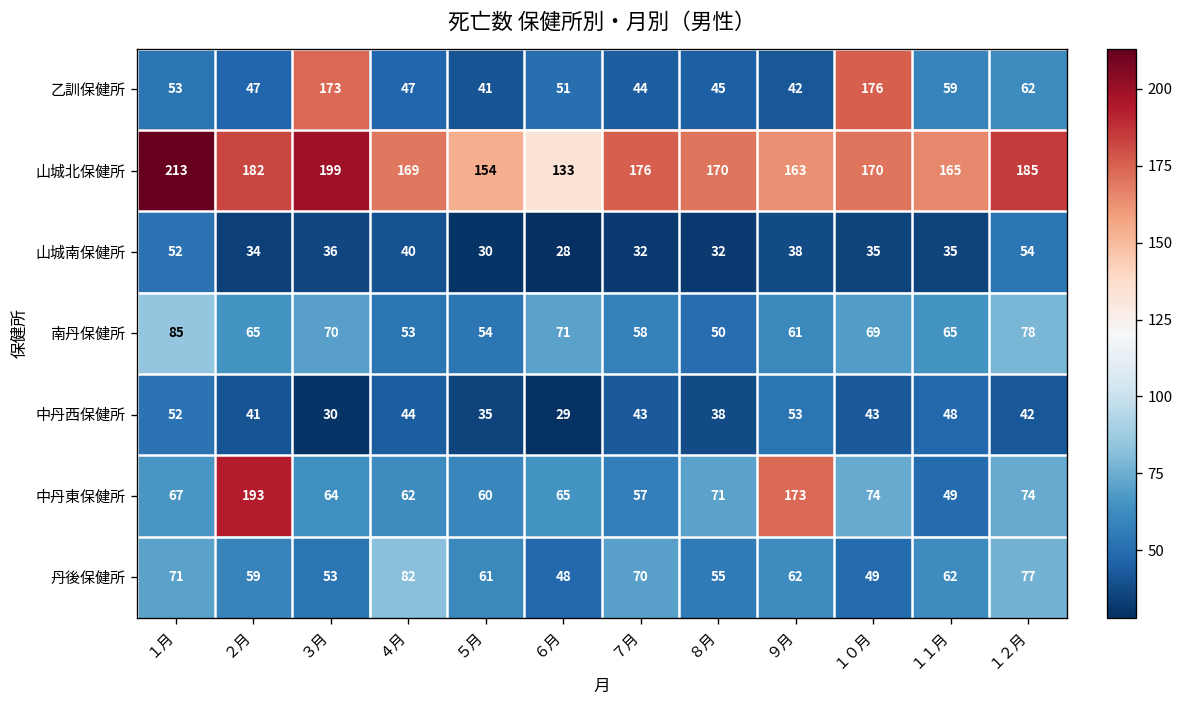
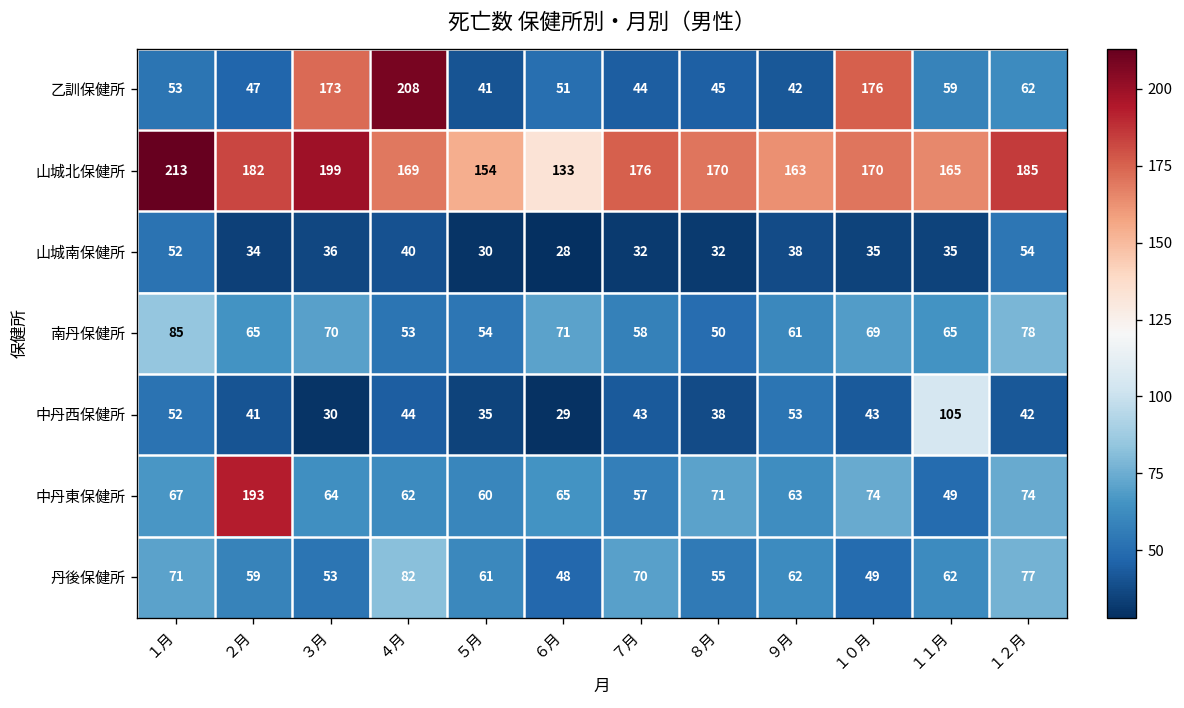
乙訓保健所, ４月: 47 -> 208
中丹西保健所, １１月: 48 -> 105
中丹東保健所, ９月: 173 -> 63
